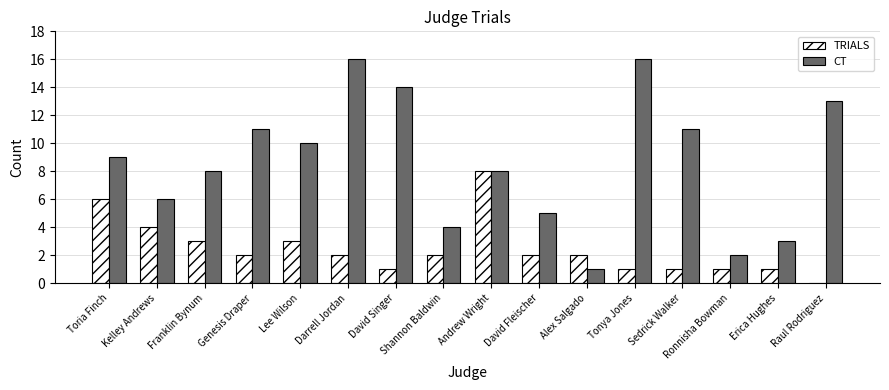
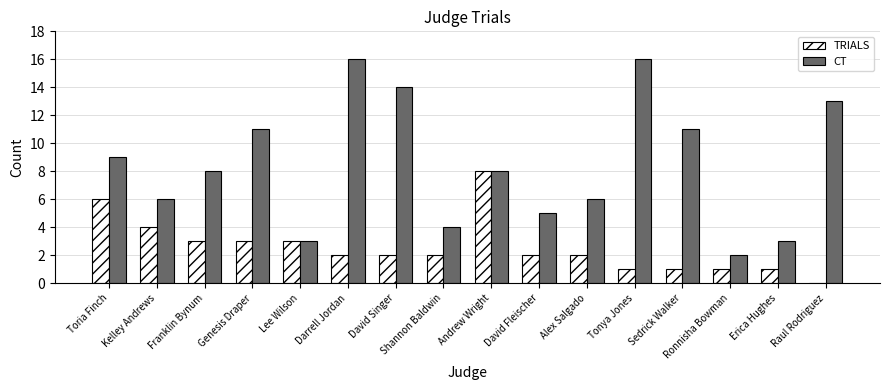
TRIALS, Genesis Draper: 2 -> 3
CT, Lee Wilson: 10 -> 3
TRIALS, David Singer: 1 -> 2
CT, Alex Salgado: 1 -> 6
